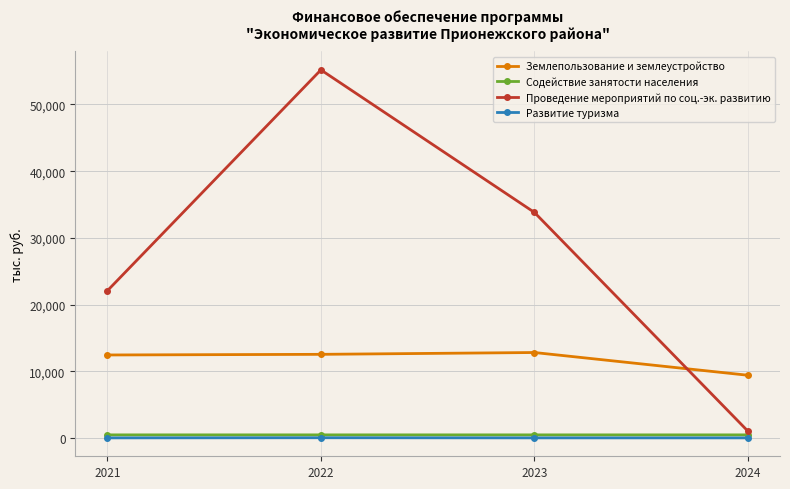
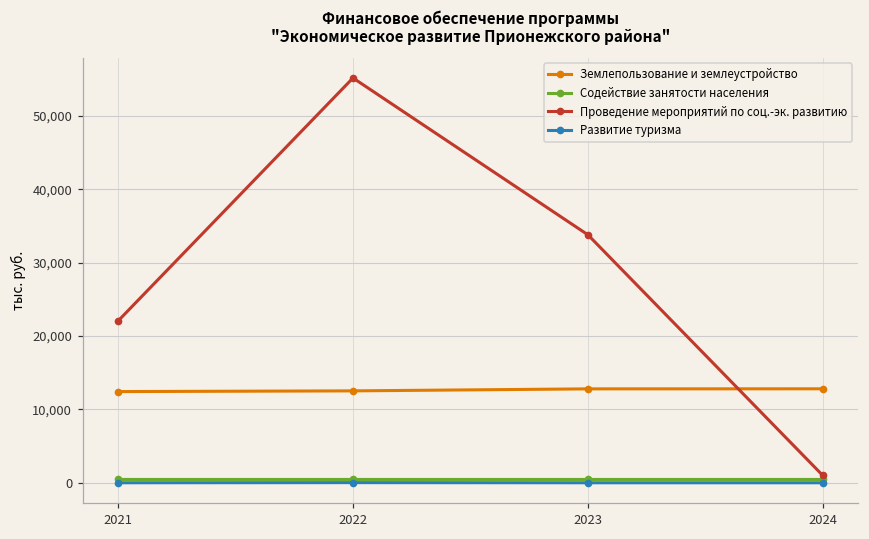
Землепользование и землеустройство, 2024: 9,000 -> 13,000
